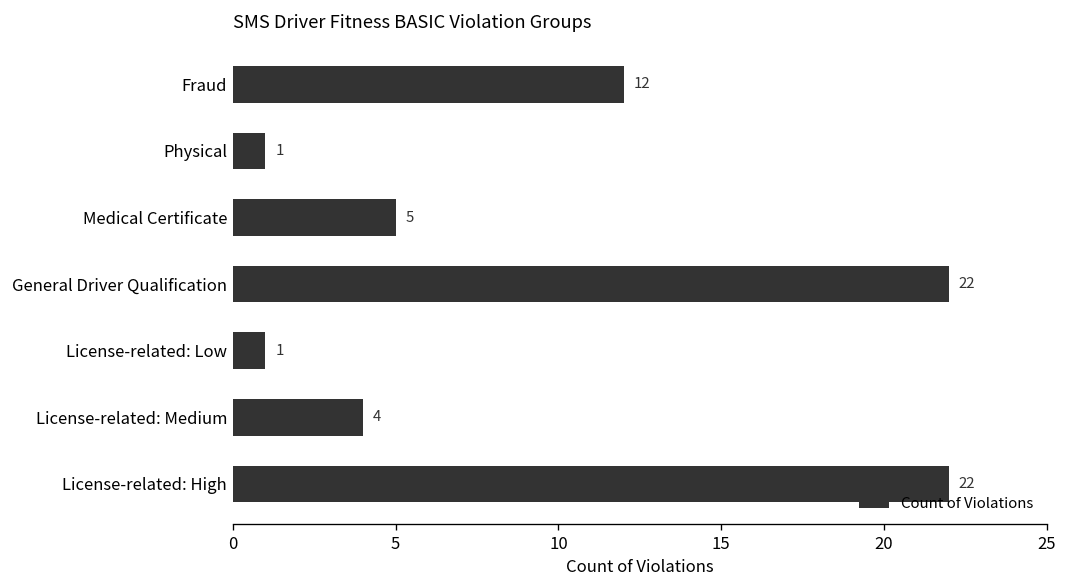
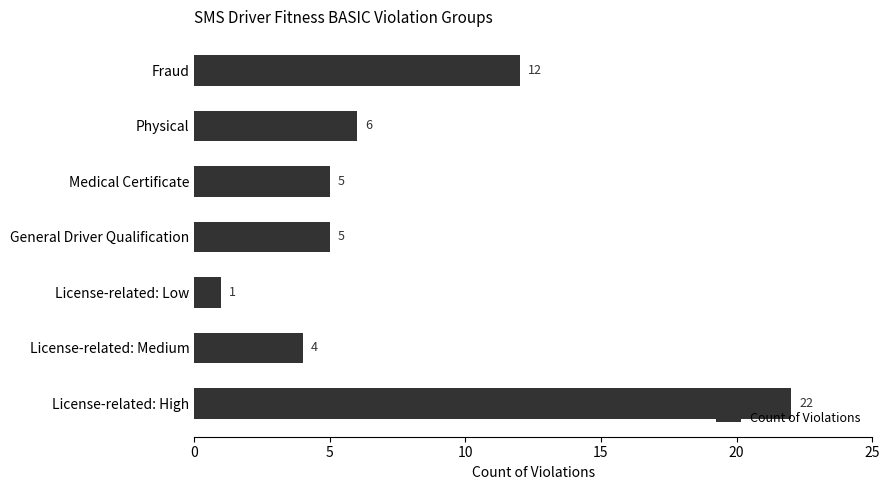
Physical: 1 -> 6
General Driver Qualification: 22 -> 5
